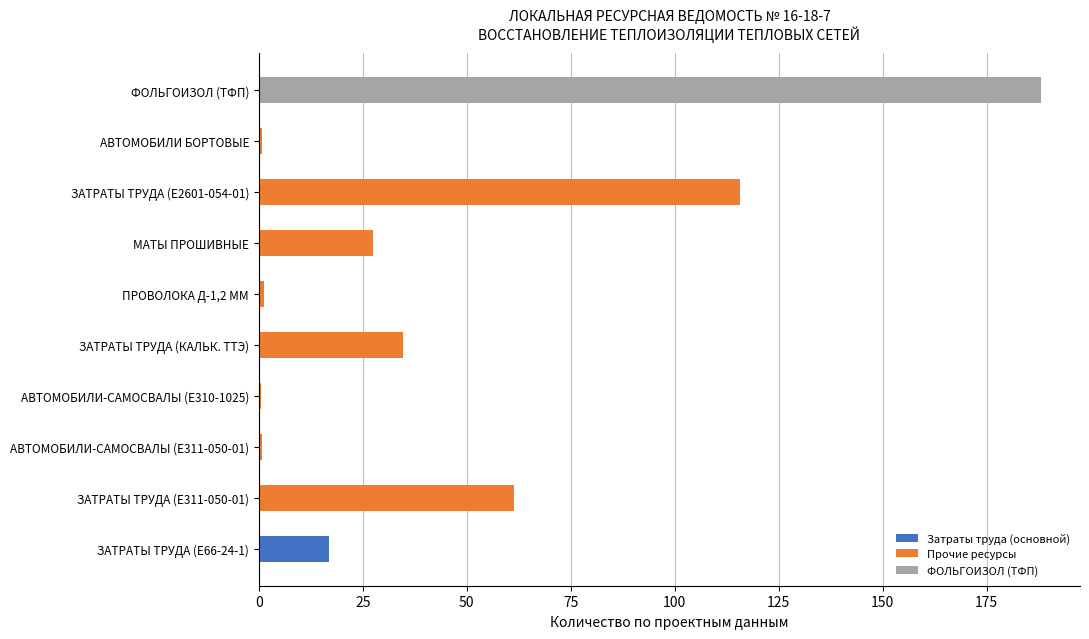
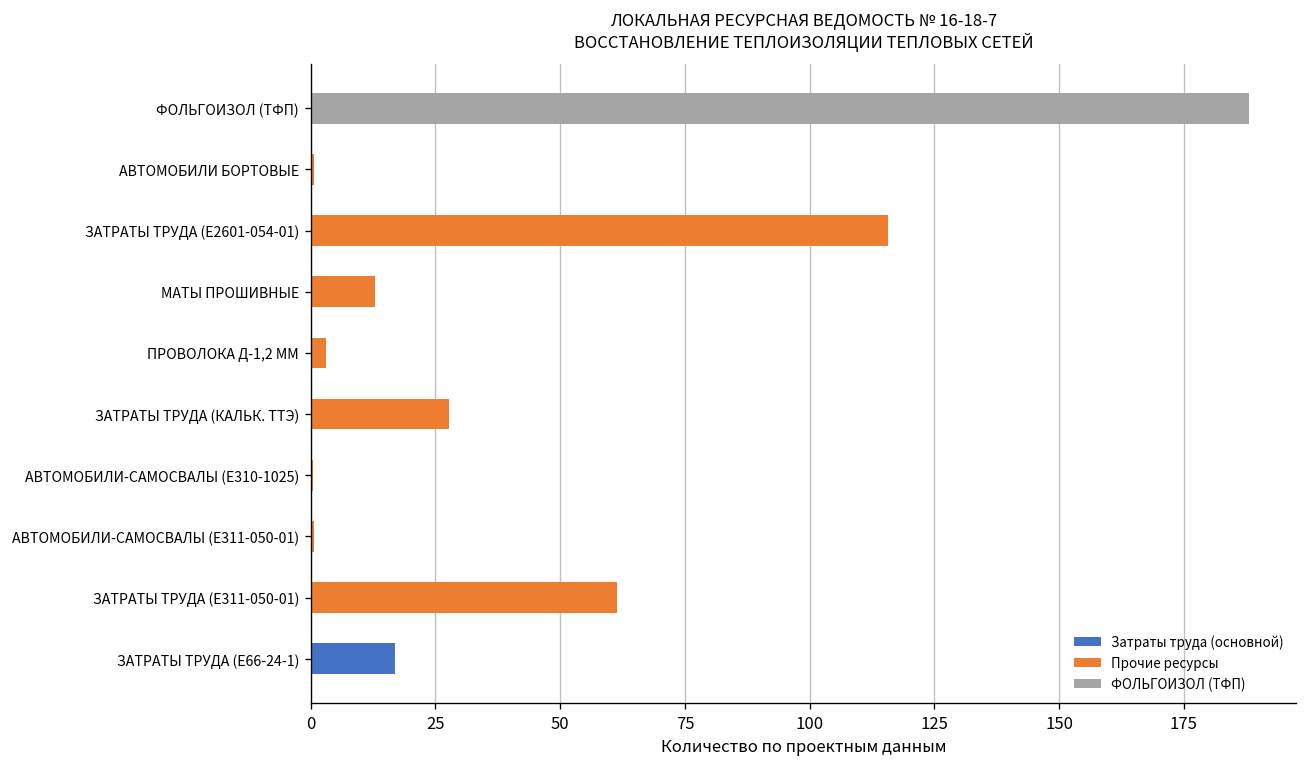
МАТЫ ПРОШИВНЫЕ: 28 -> 13
ПРОВОЛОКА Д-1,2 ММ: 1 -> 3
ЗАТРАТЫ ТРУДА (КАЛЬК. ТТЭ): 35 -> 28
